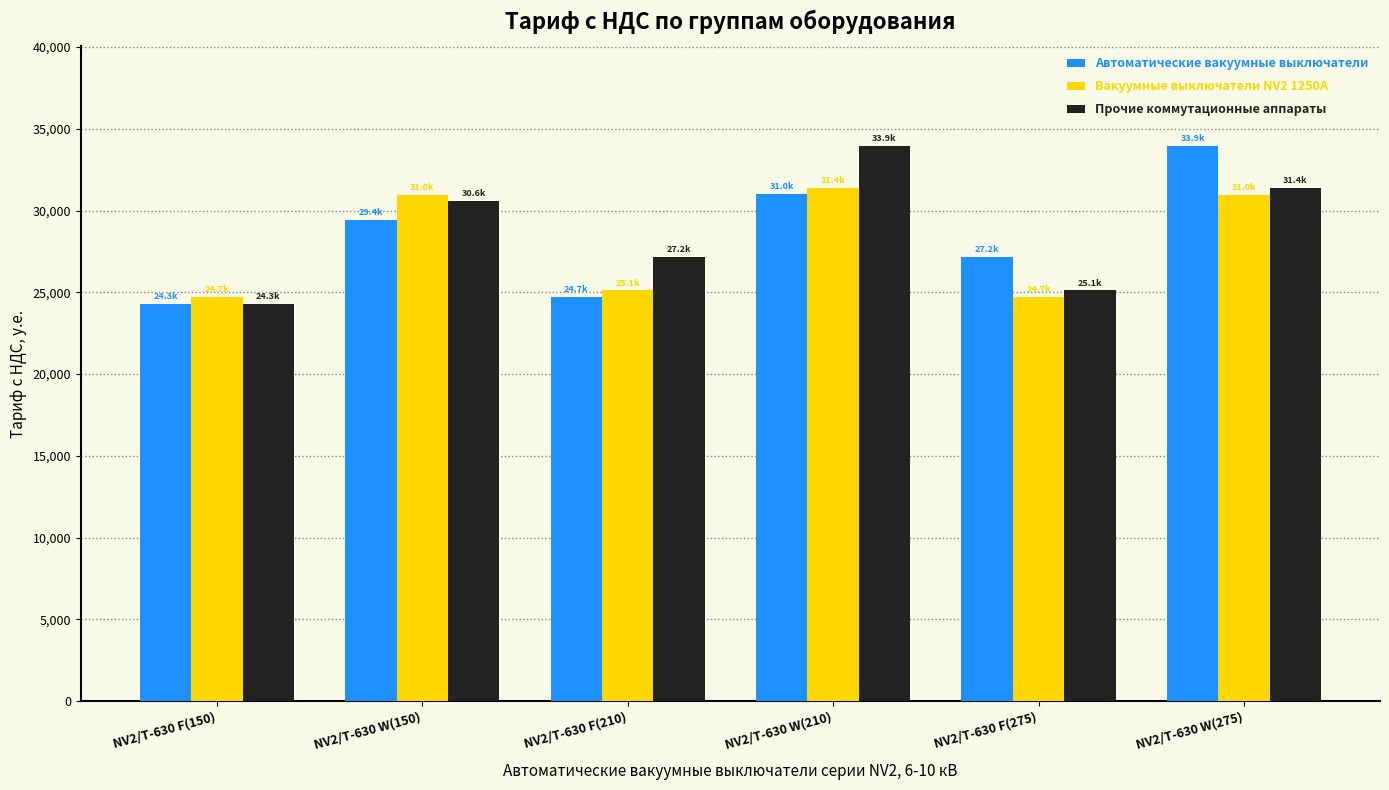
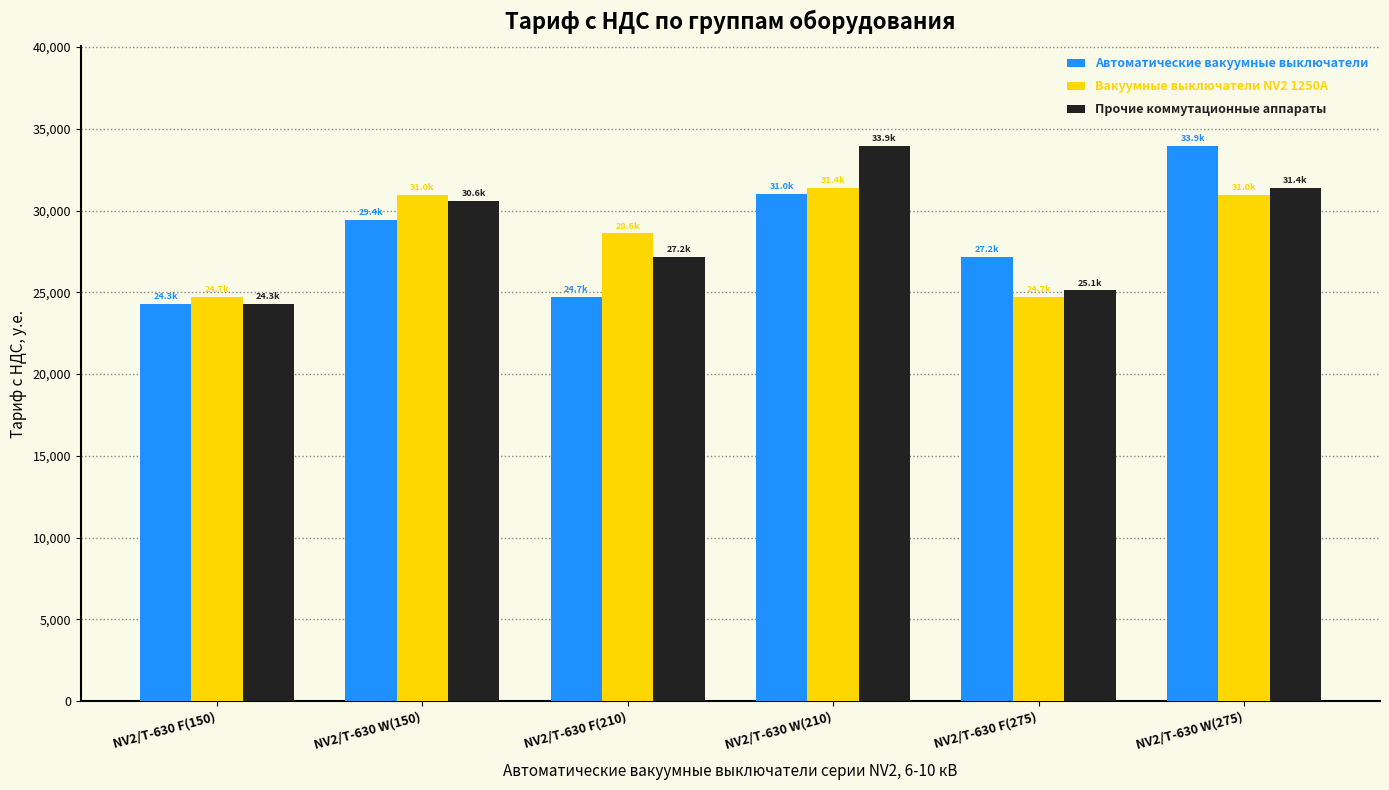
Вакуумные выключатели NV2 1250А, NV2/T-630 F(210): 25.1k -> 28.6k
